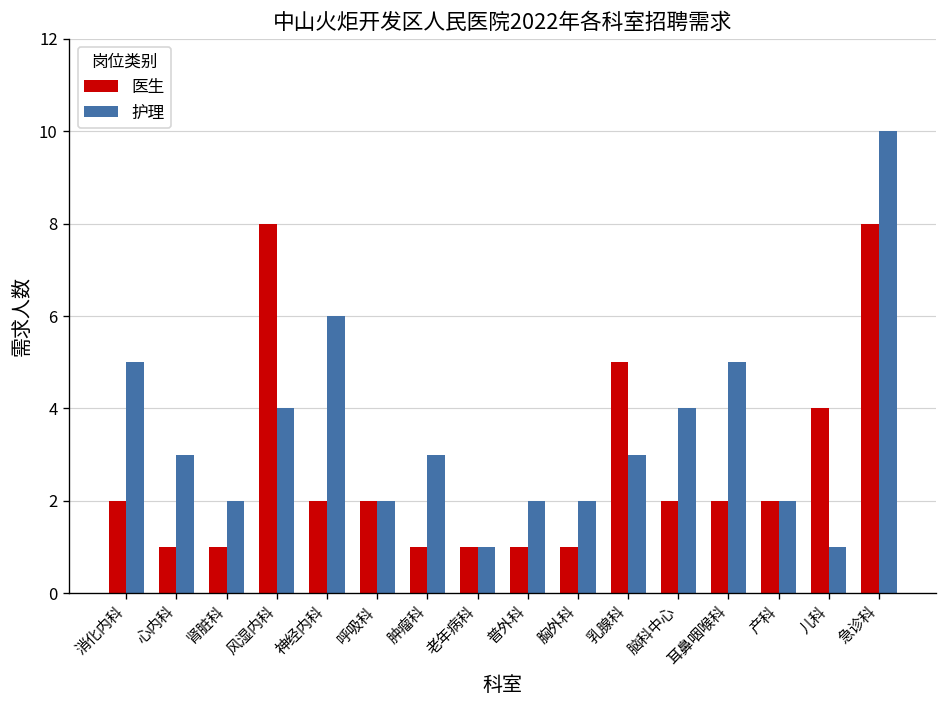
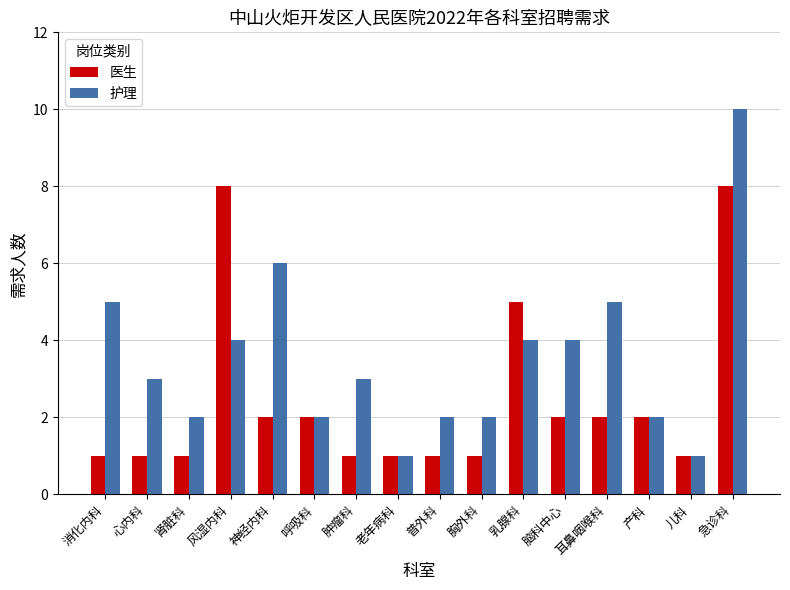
医生, 消化内科: 2 -> 1
护理, 乳腺科: 3 -> 4
医生, 儿科: 4 -> 1
